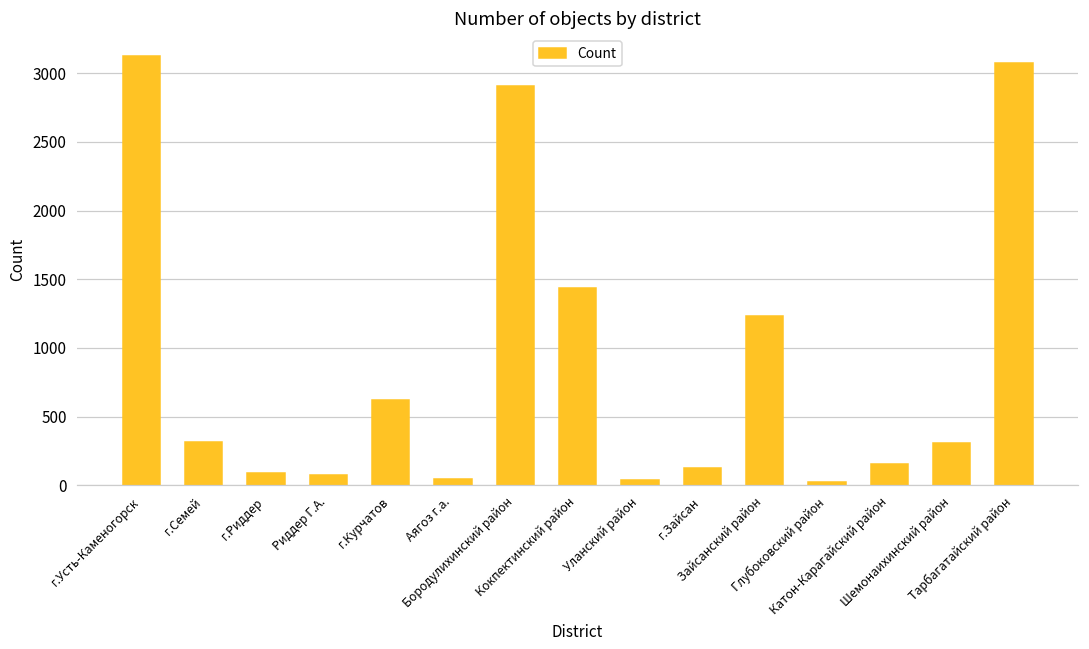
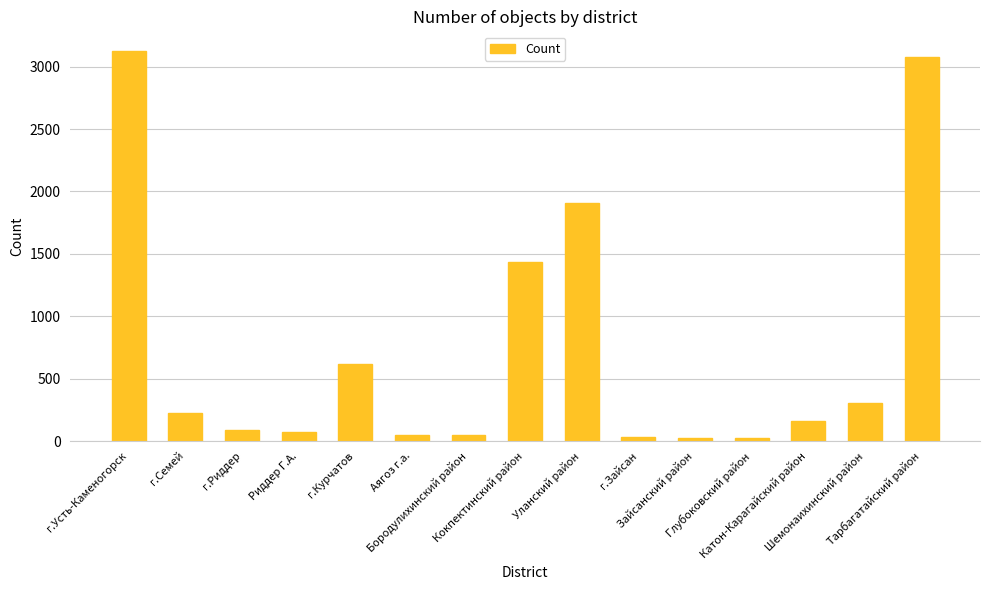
г.Семей: 310 -> 220
Бородулихинский район: 2910 -> 50
Уланский район: 40 -> 1910
г.Зайсан: 120 -> 30
Зайсанский район: 1230 -> 30
